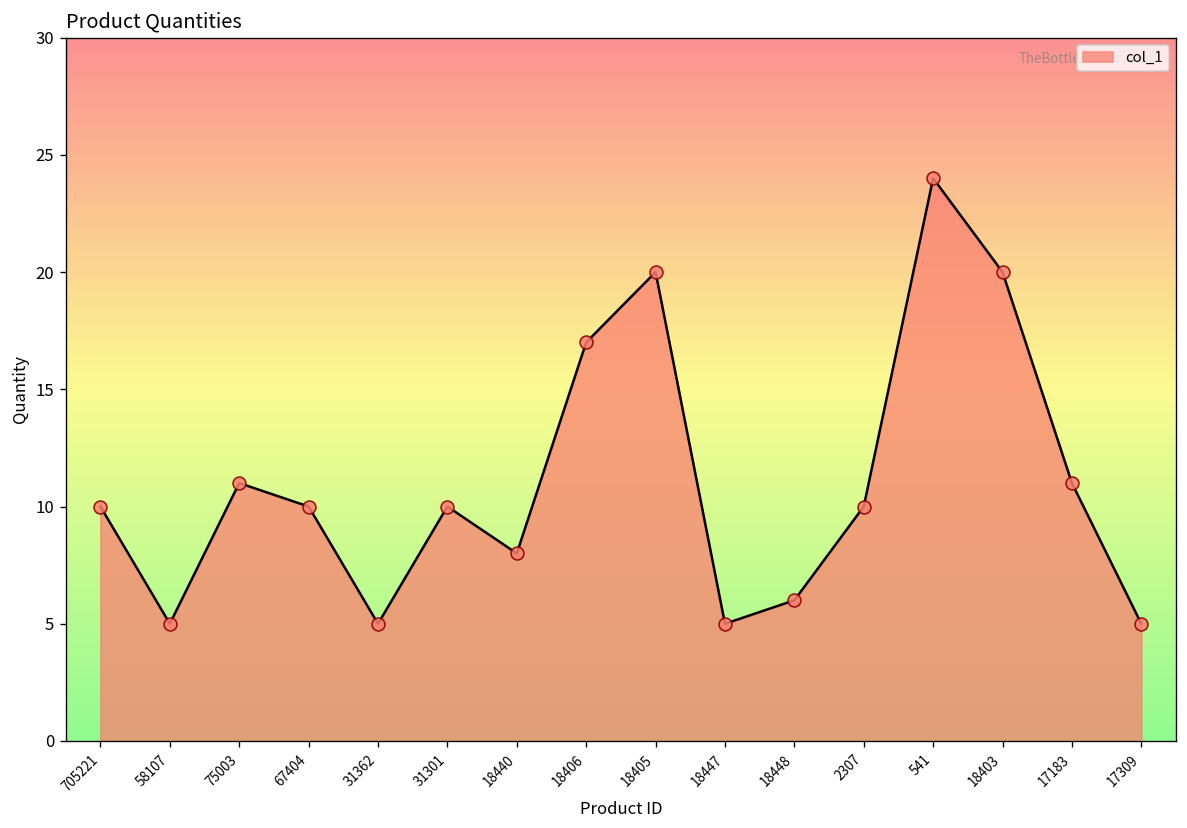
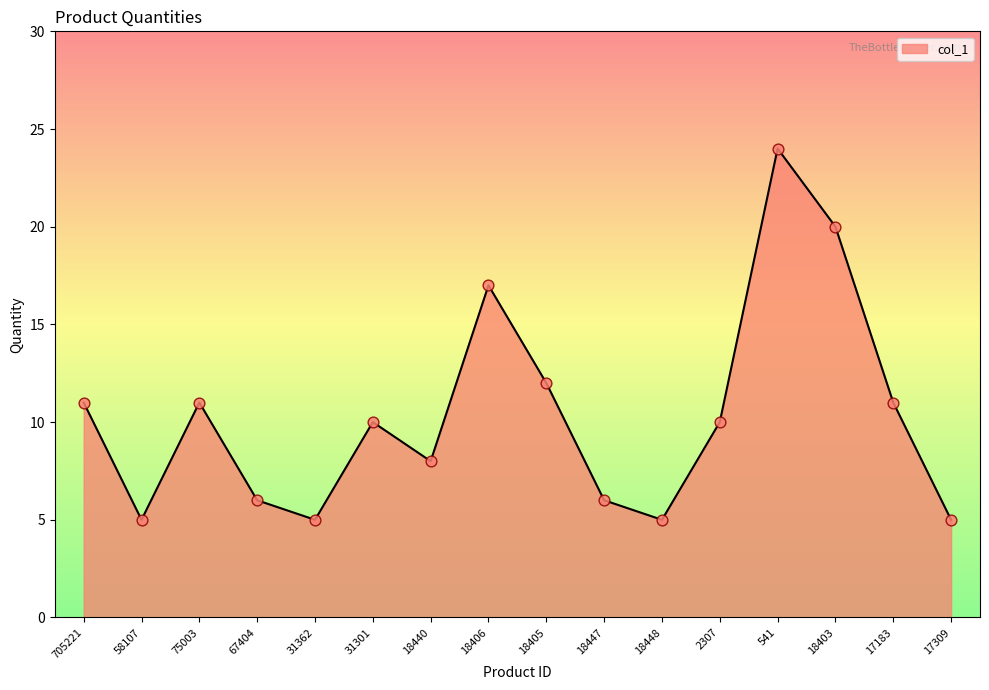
705221: 10 -> 11
67404: 10 -> 6
18405: 20 -> 12
18447: 5 -> 6
18448: 6 -> 5
